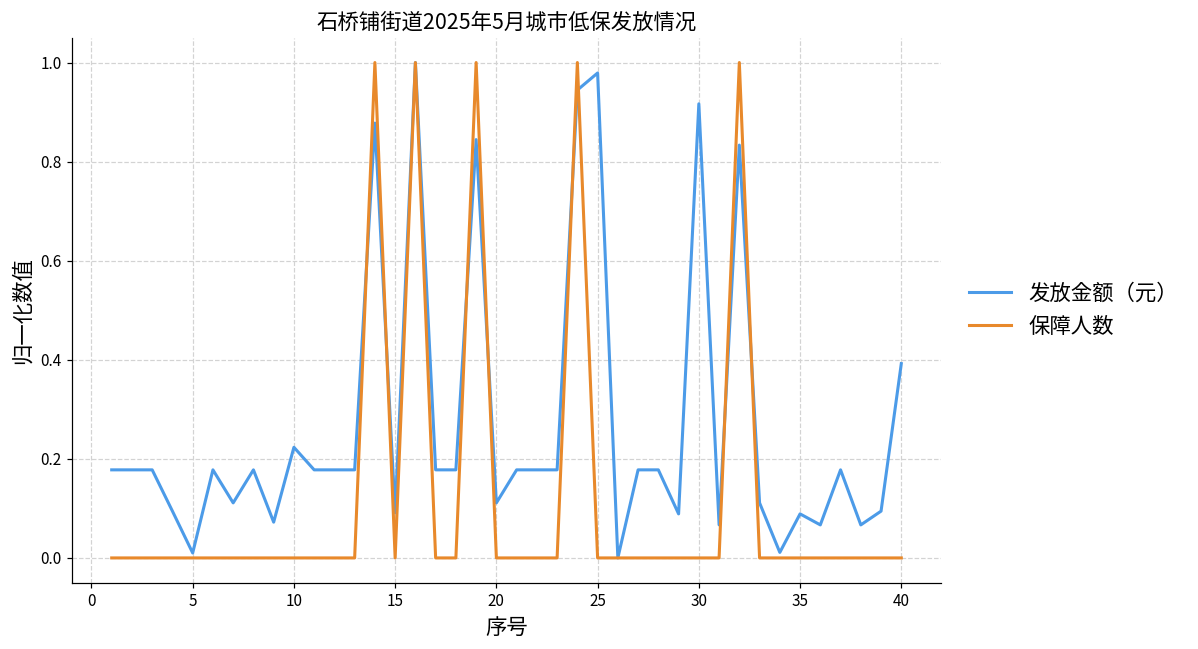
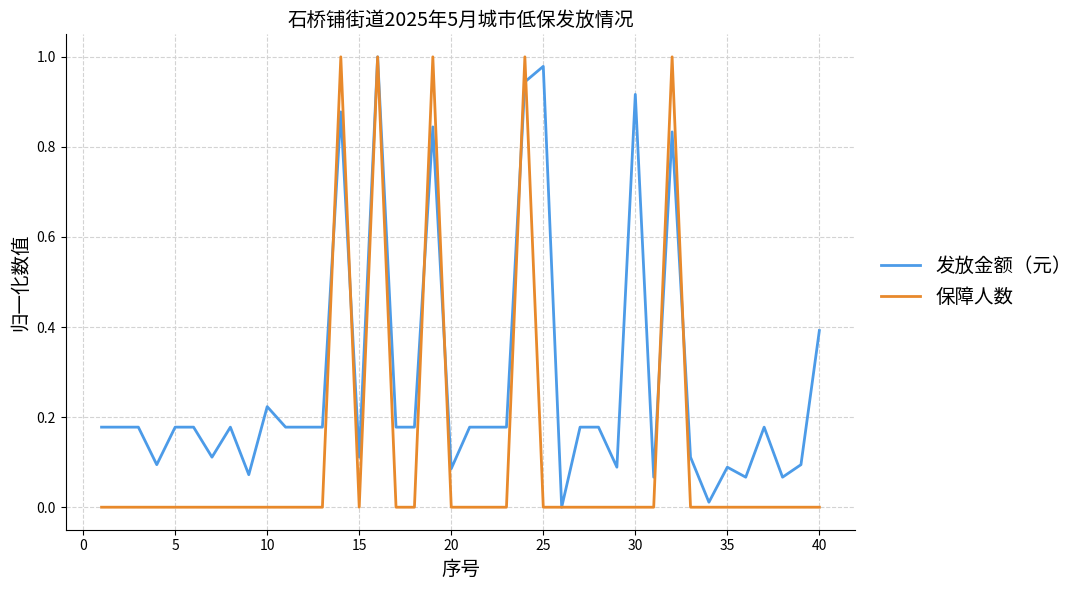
发放金额（元）, 5: 0.01 -> 0.18
发放金额（元）, 15: 0.09 -> 0.11
发放金额（元）, 20: 0.11 -> 0.09
